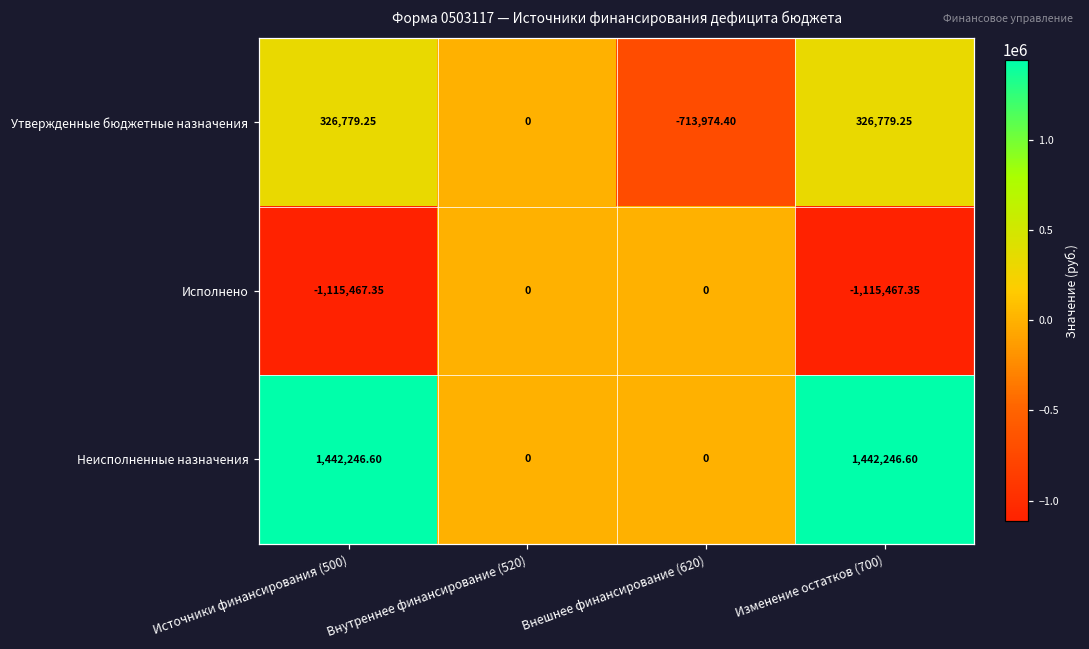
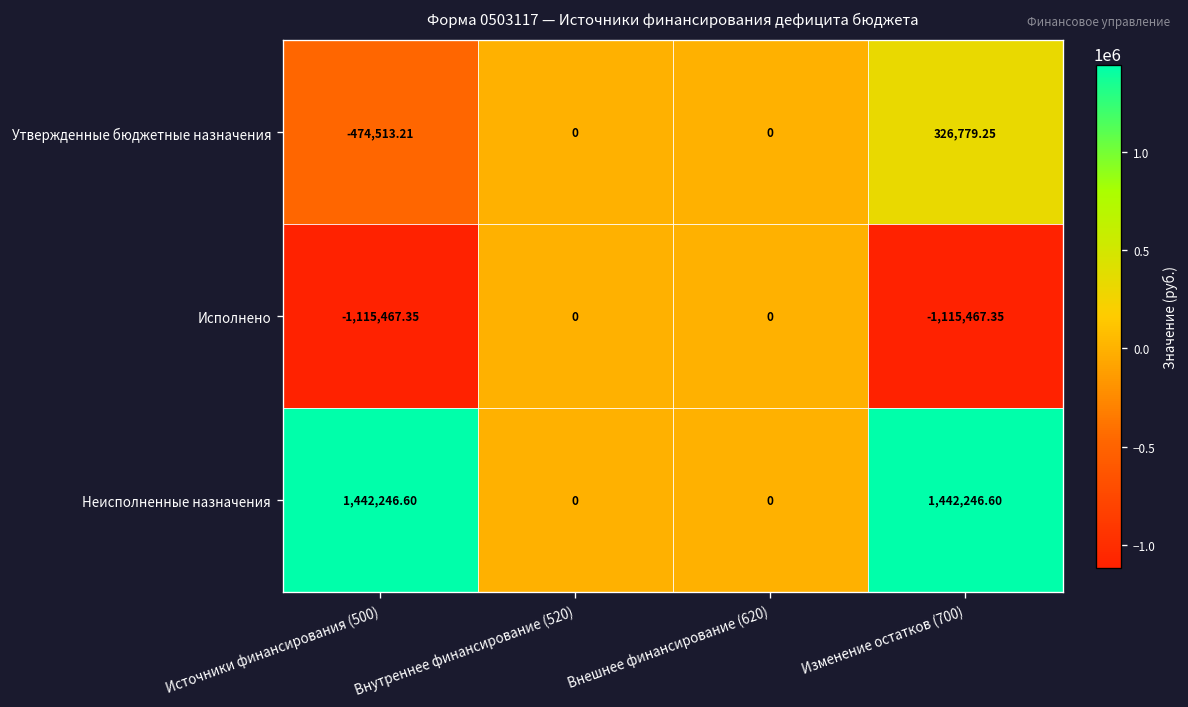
Утвержденные бюджетные назначения, Источники финансирования (500): 326,779.25 -> -474,513.21
Утвержденные бюджетные назначения, Внешнее финансирование (620): -713,974.40 -> 0
